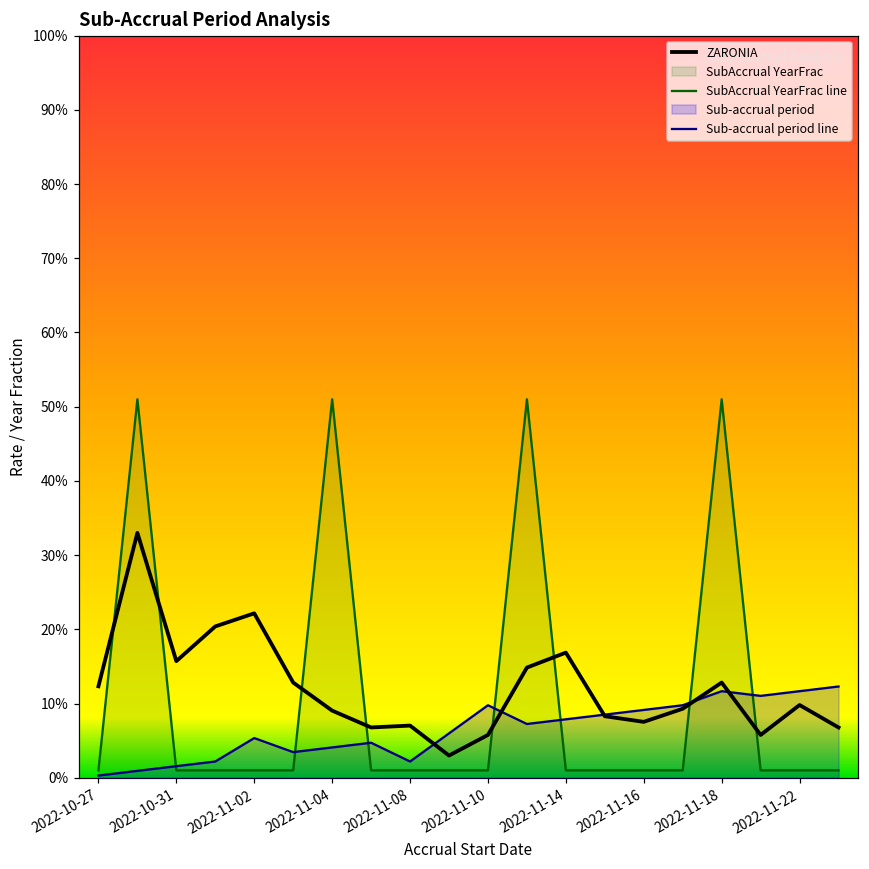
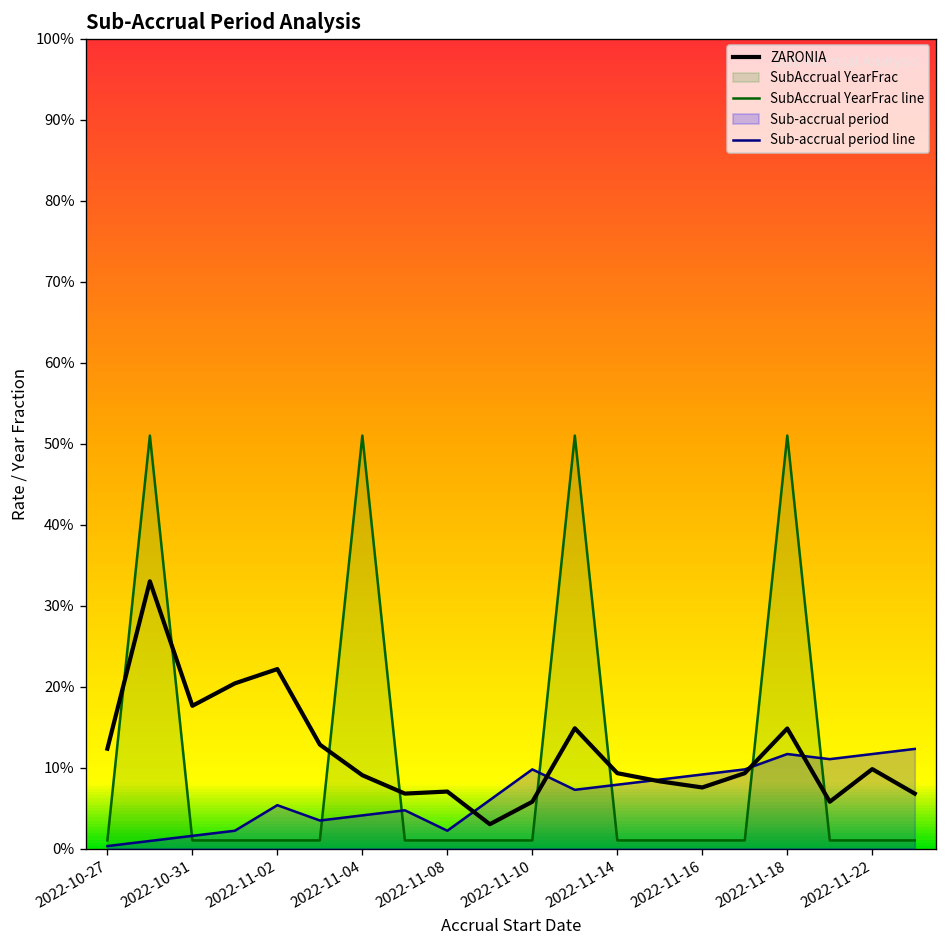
ZARONIA, 2022-10-31: 16% -> 18%
ZARONIA, 2022-11-14: 17% -> 9%
ZARONIA, 2022-11-18: 13% -> 15%
